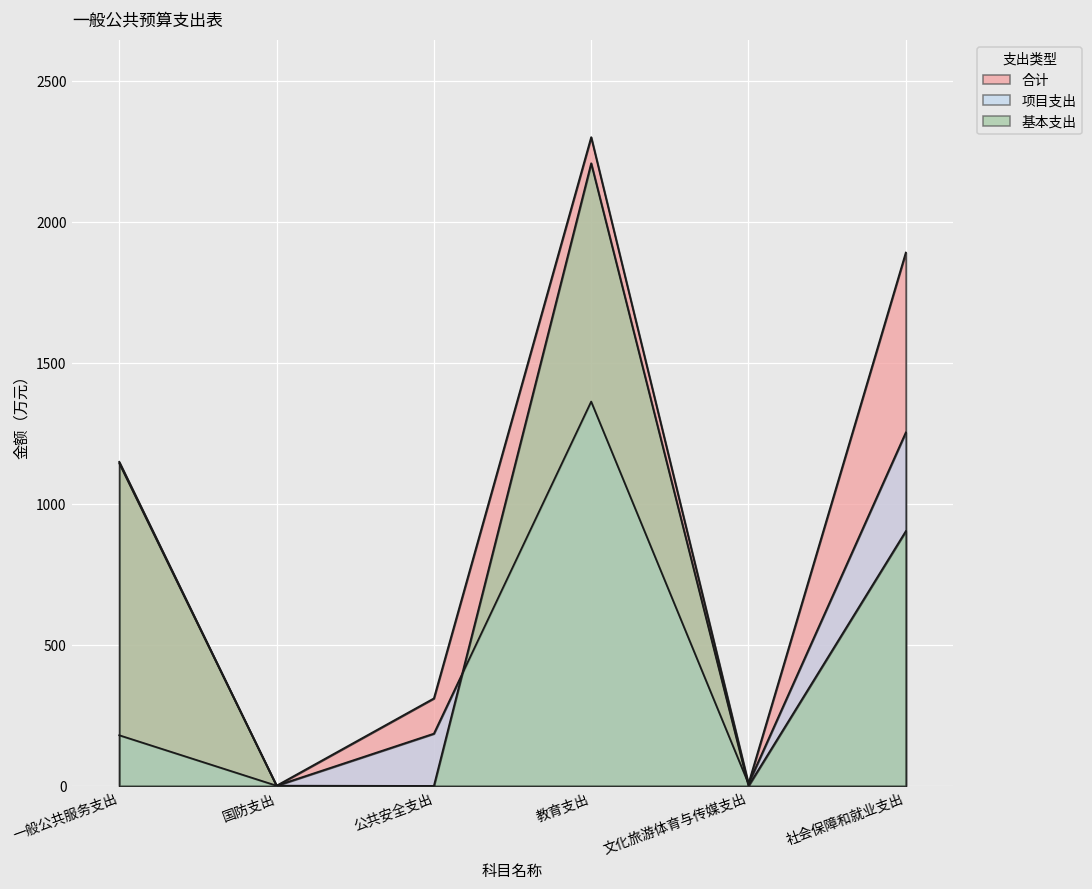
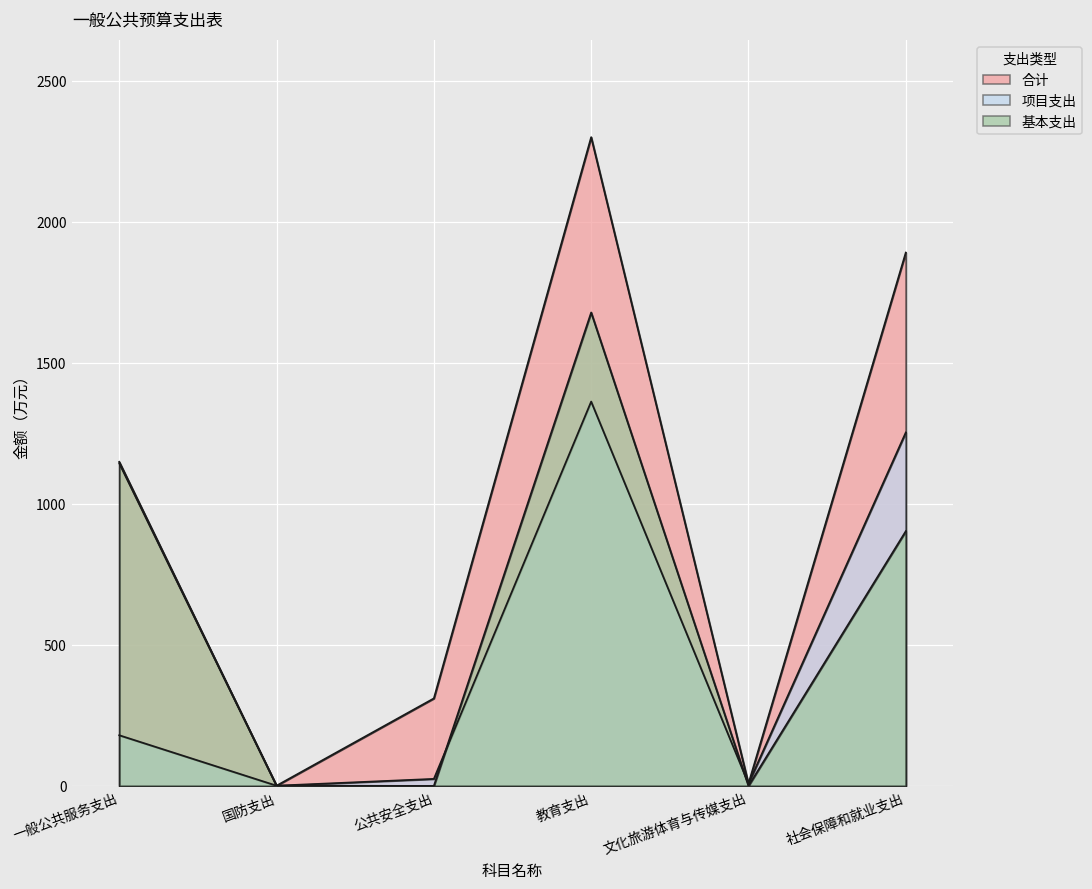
项目支出, 公共安全支出: 190 -> 30
基本支出, 教育支出: 2210 -> 1680
